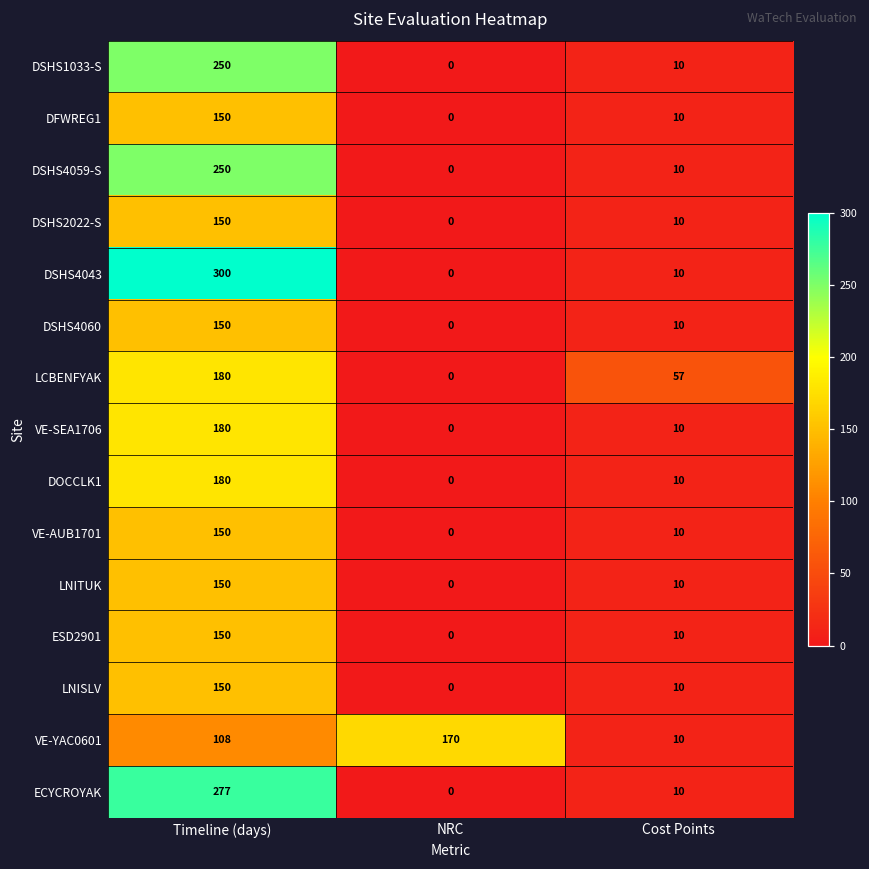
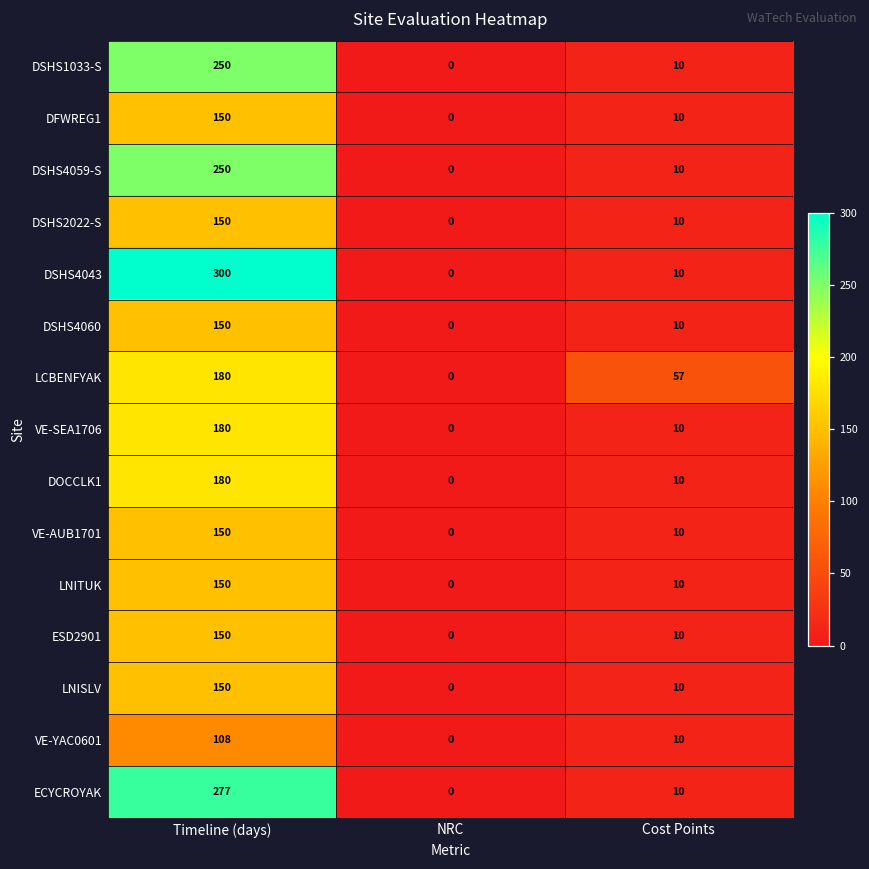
VE-YAC0601, NRC: 170 -> 0
